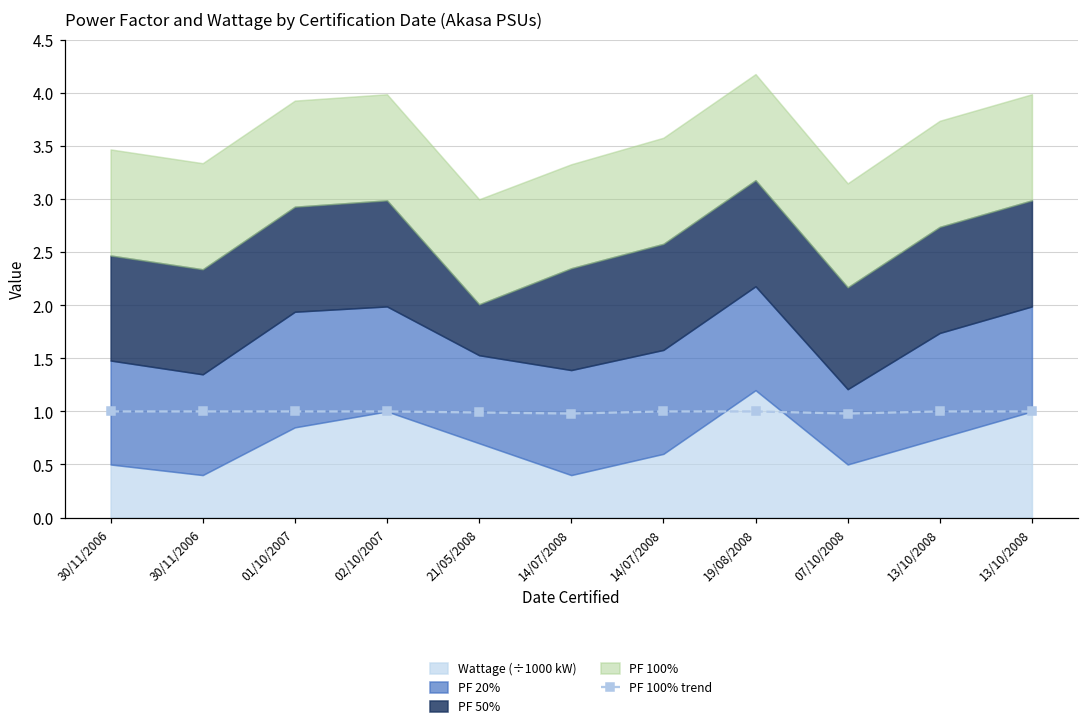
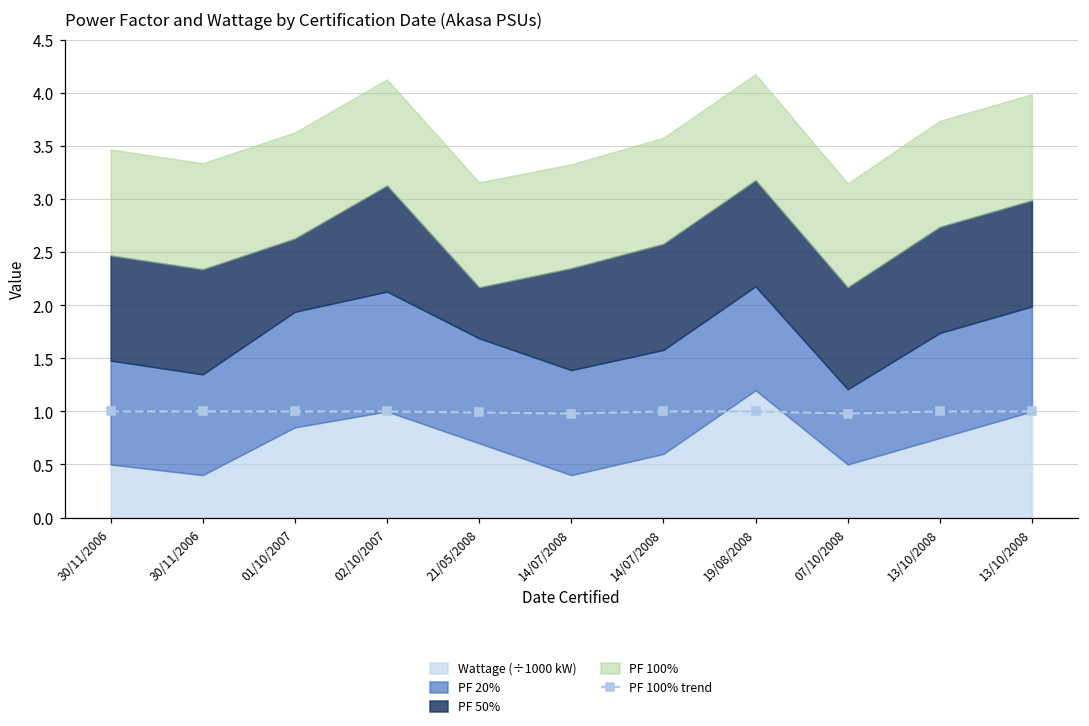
PF 50%, 01/10/2007: 1.0 -> 0.7
PF 20%, 02/10/2007: 1.0 -> 1.1
PF 20%, 21/05/2008: 0.8 -> 1.0
